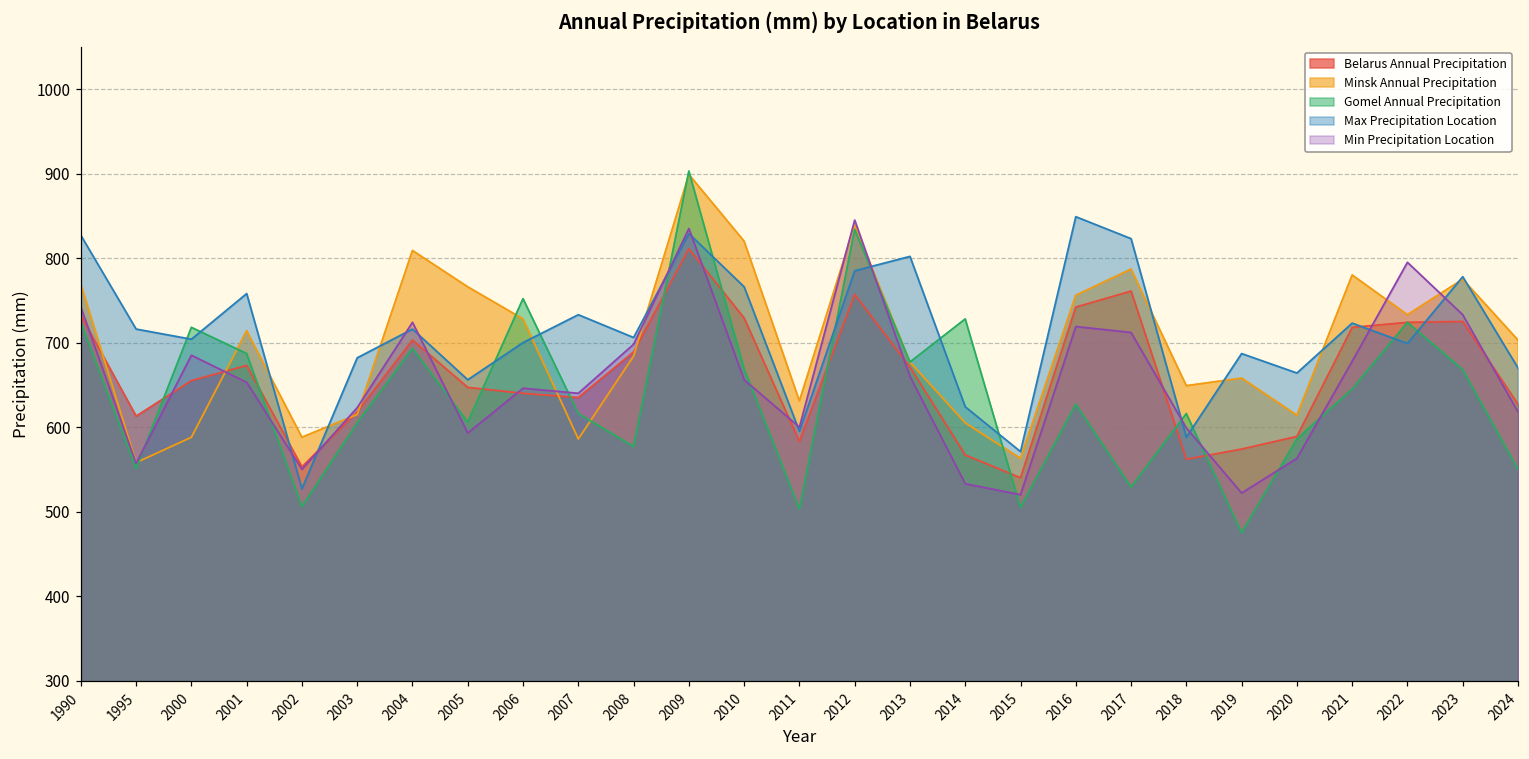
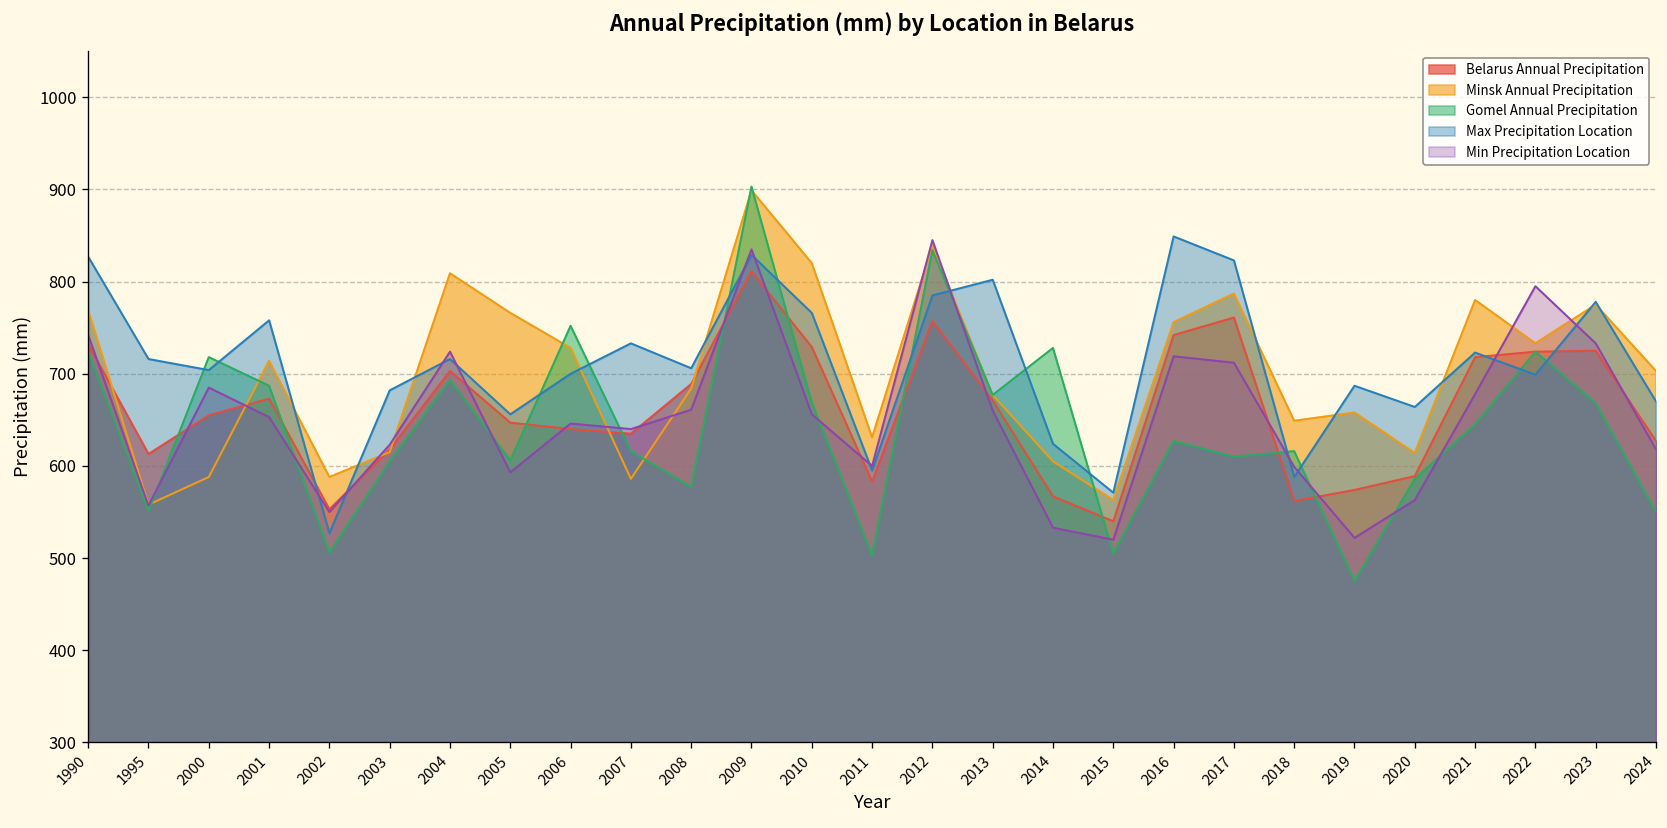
Min Precipitation Location, 2008: 700 -> 660
Gomel Annual Precipitation, 2017: 530 -> 610
